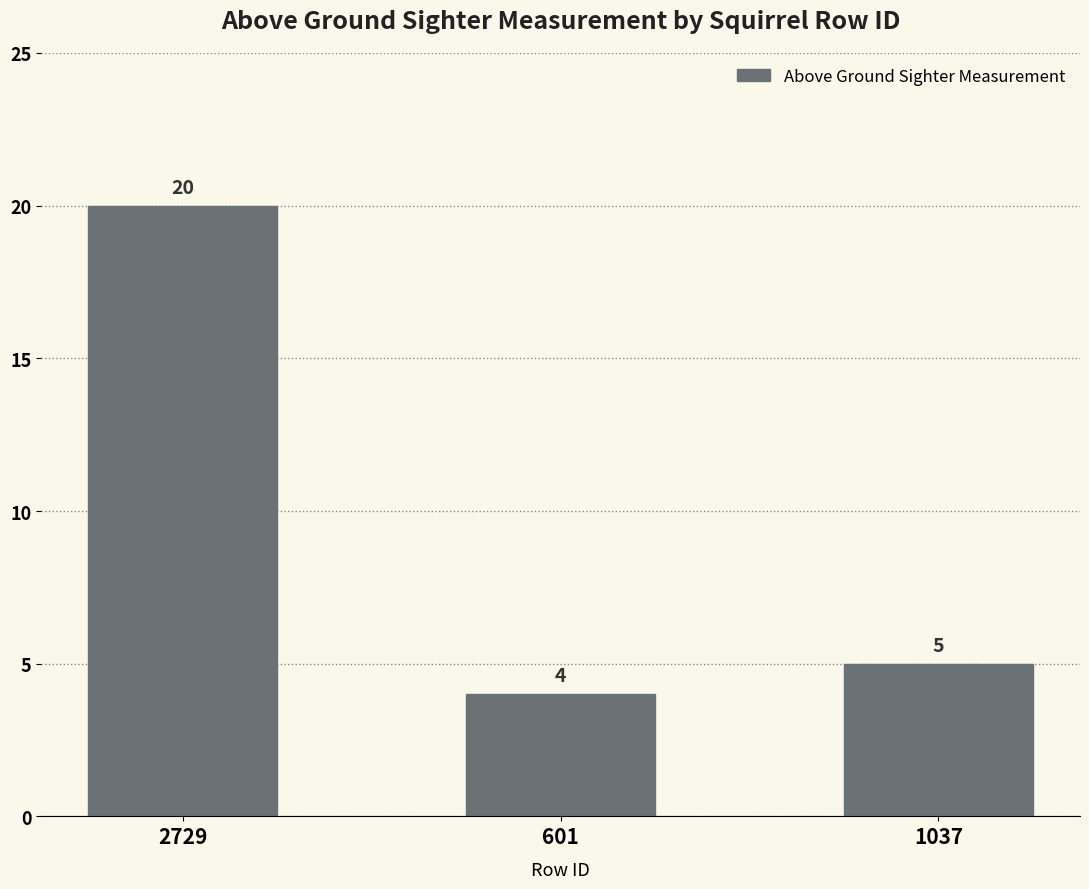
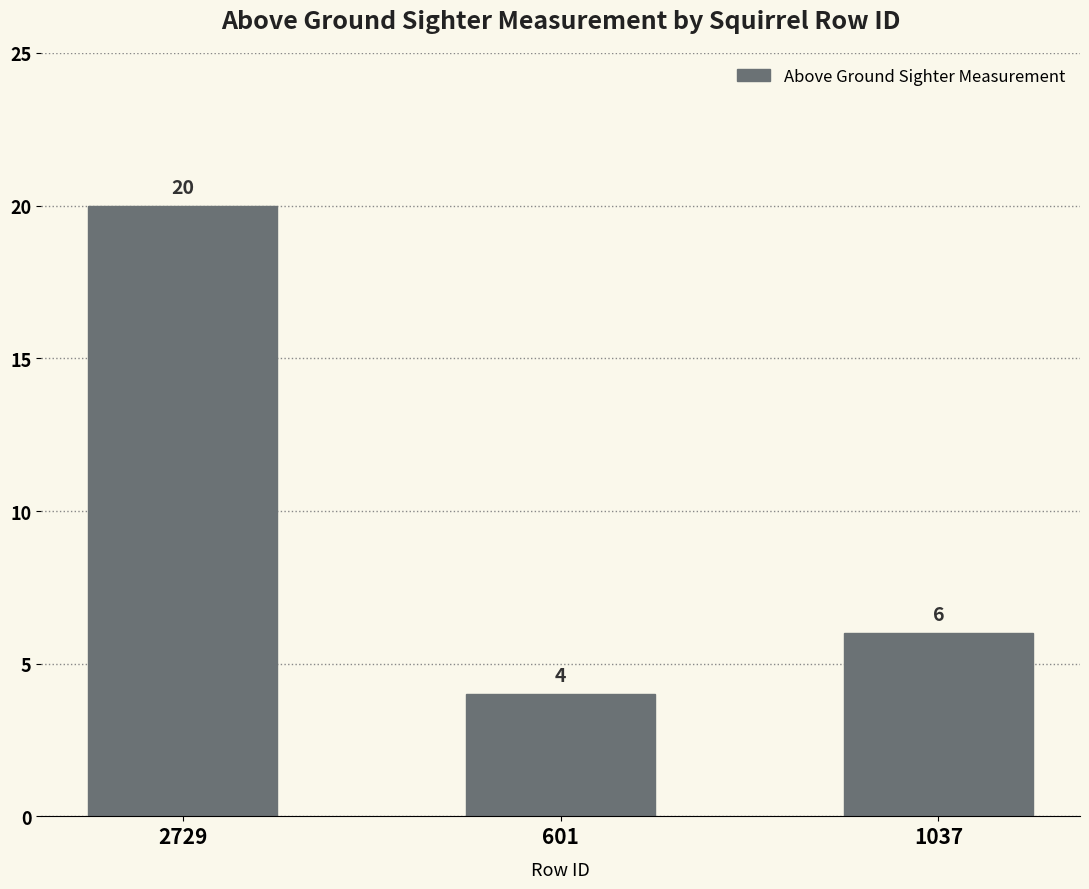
1037: 5 -> 6
